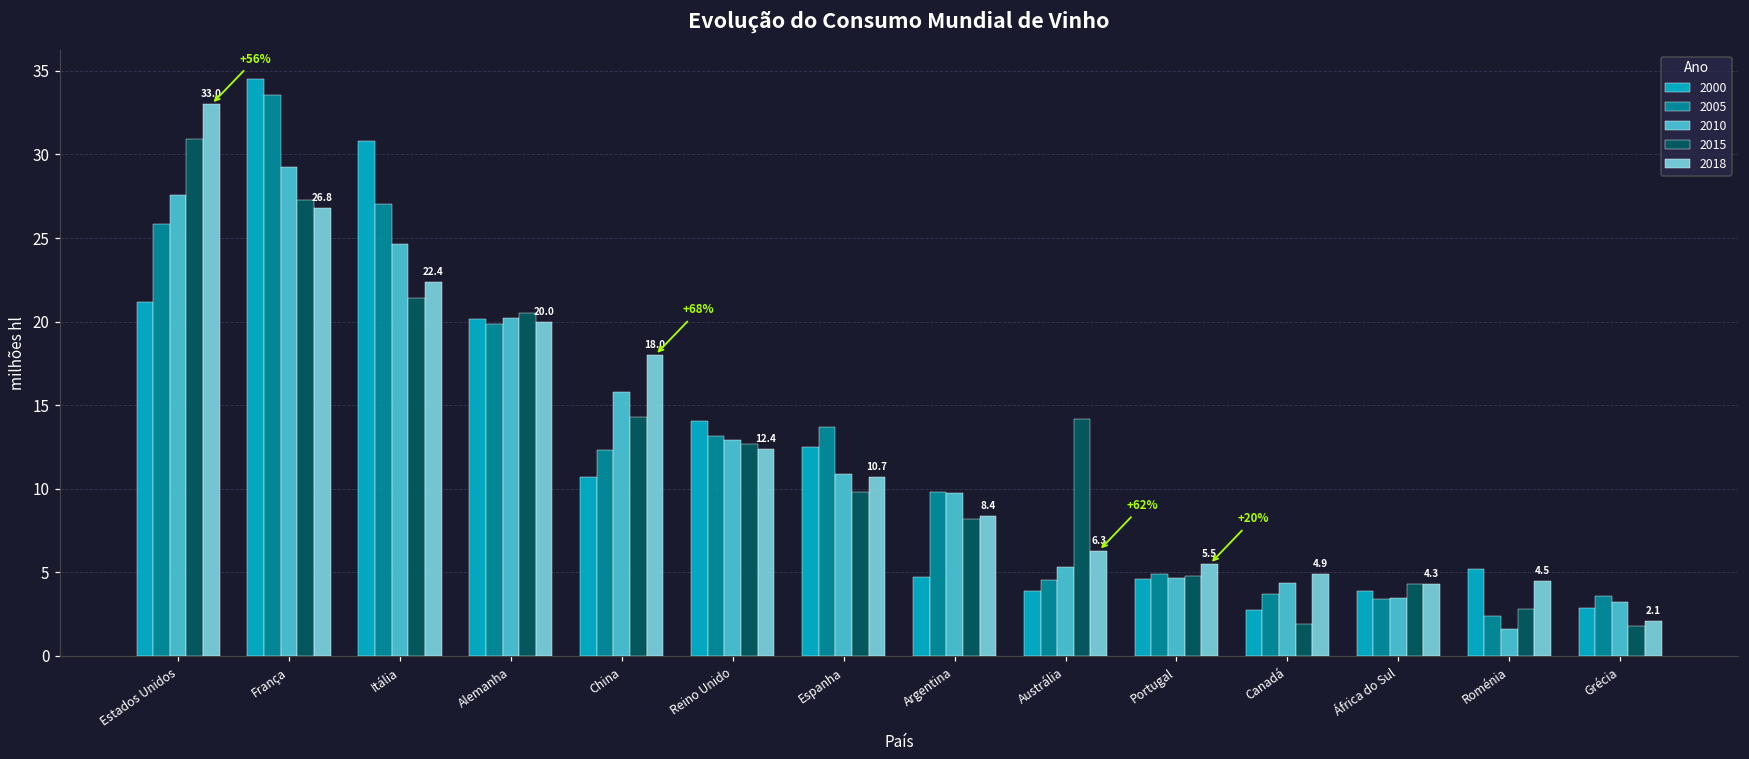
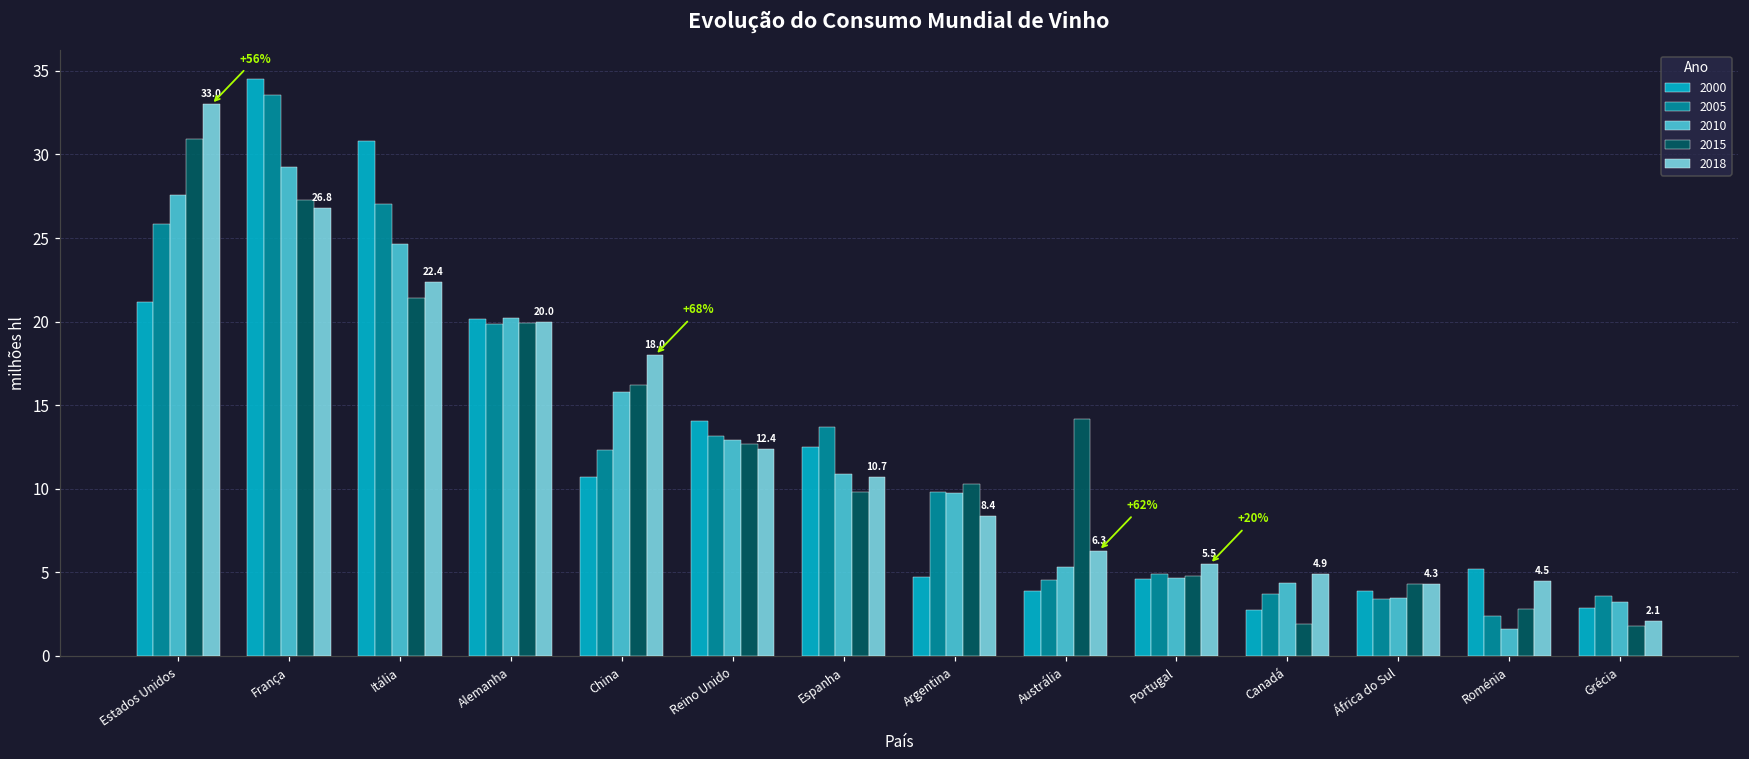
2015, Alemanha: 20.5 -> 19.9
2015, China: 14.3 -> 16.2
2015, Argentina: 8.2 -> 10.3
